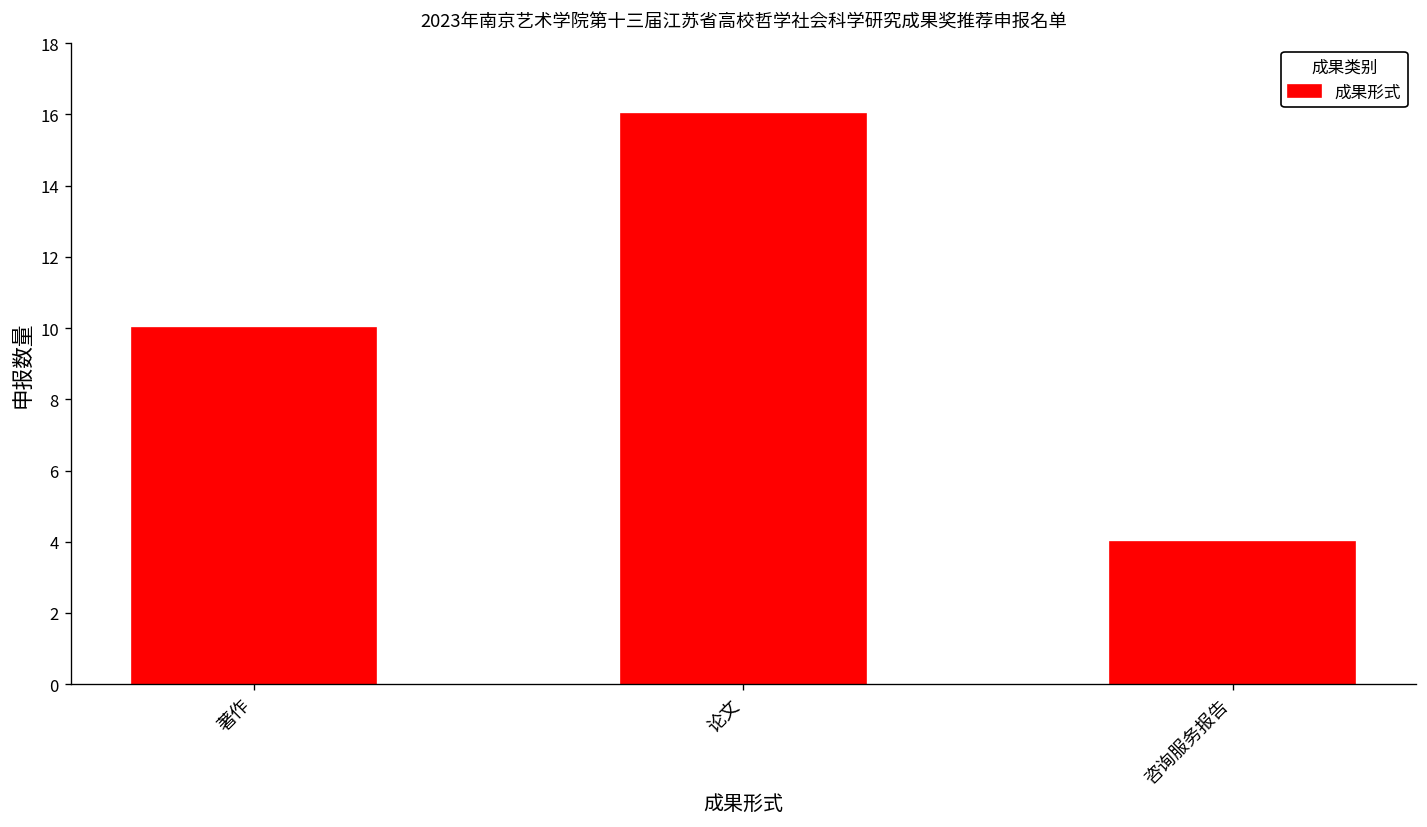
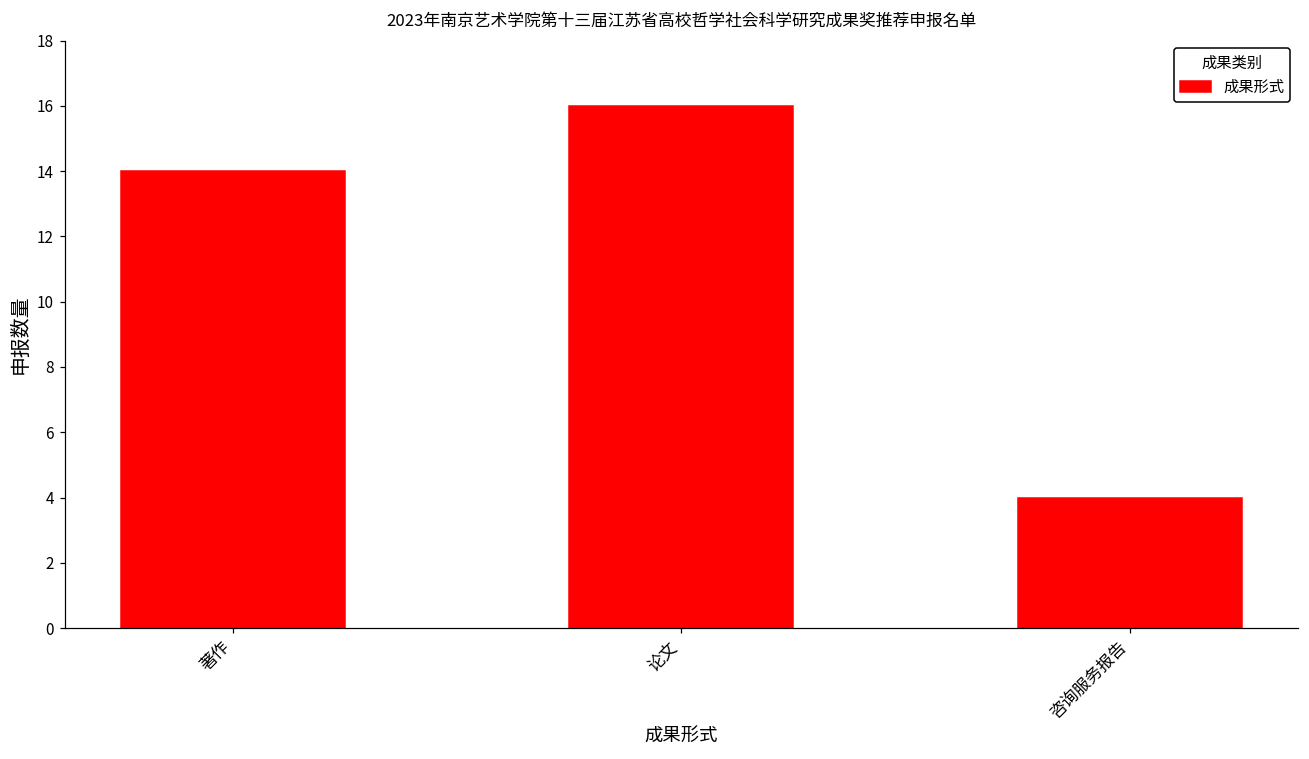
著作: 10 -> 14
